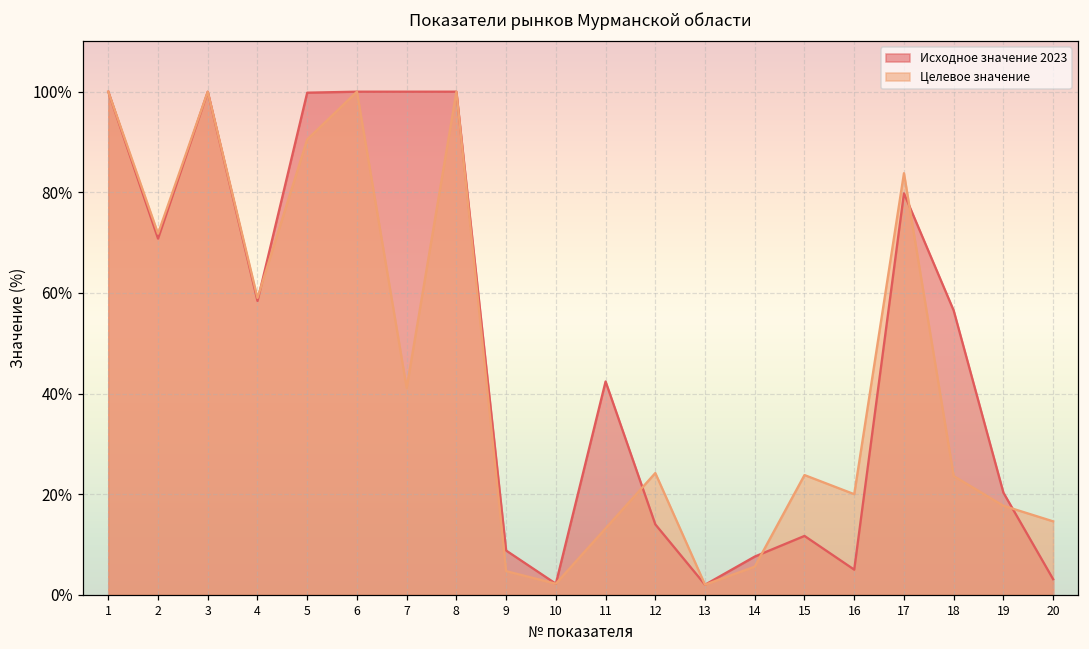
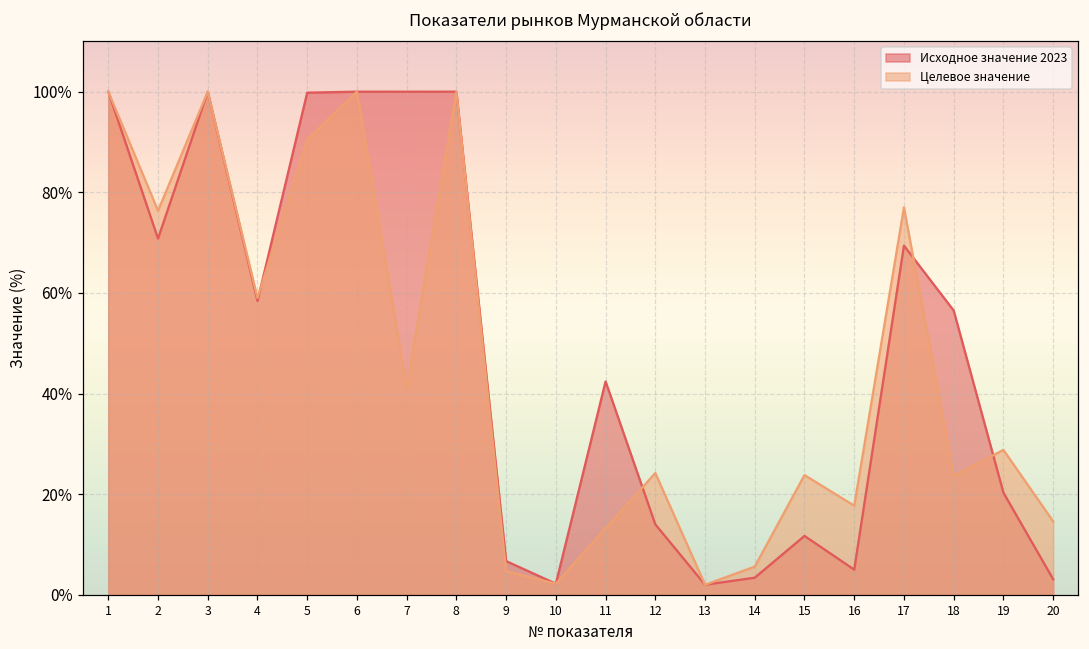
Целевое значение, 2: 72% -> 76%
Исходное значение 2023, 9: 9% -> 7%
Исходное значение 2023, 14: 8% -> 3%
Целевое значение, 16: 20% -> 18%
Исходное значение 2023, 17: 80% -> 69%
Целевое значение, 17: 84% -> 77%
Целевое значение, 19: 18% -> 29%
